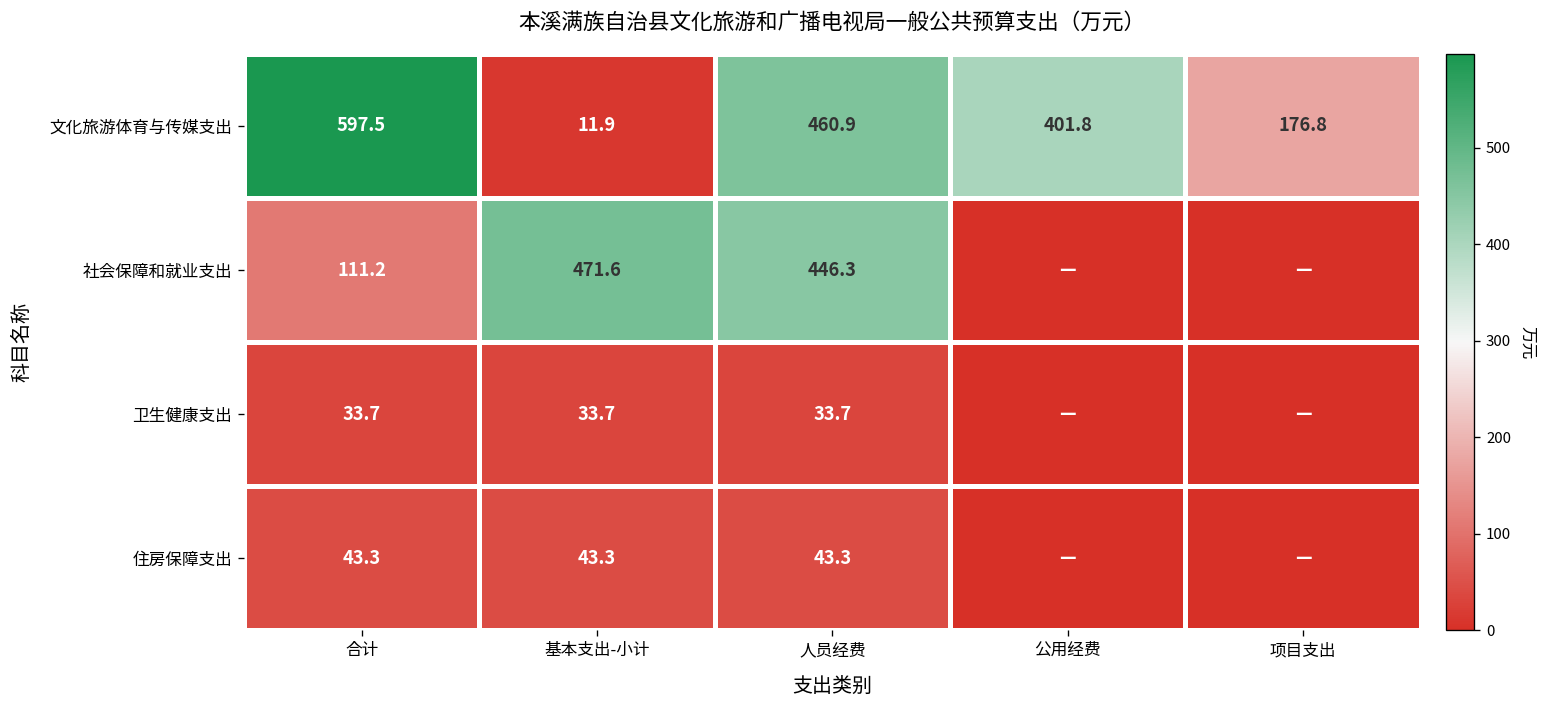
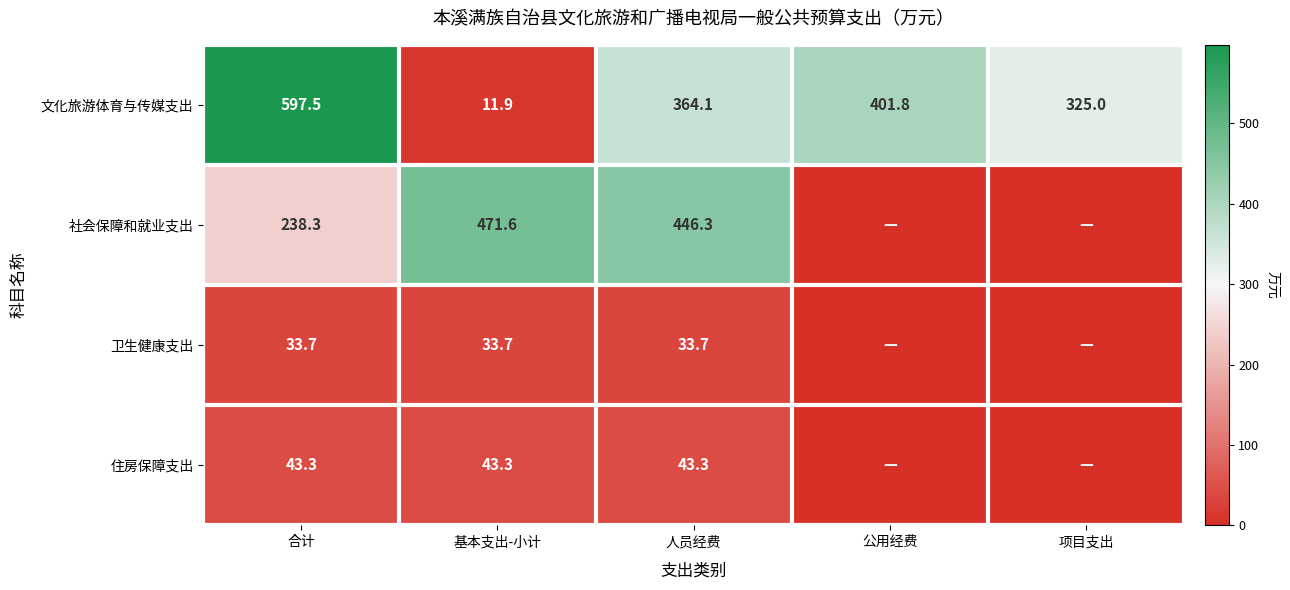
文化旅游体育与传媒支出, 人员经费: 460.9 -> 364.1
文化旅游体育与传媒支出, 项目支出: 176.8 -> 325.0
社会保障和就业支出, 合计: 111.2 -> 238.3
